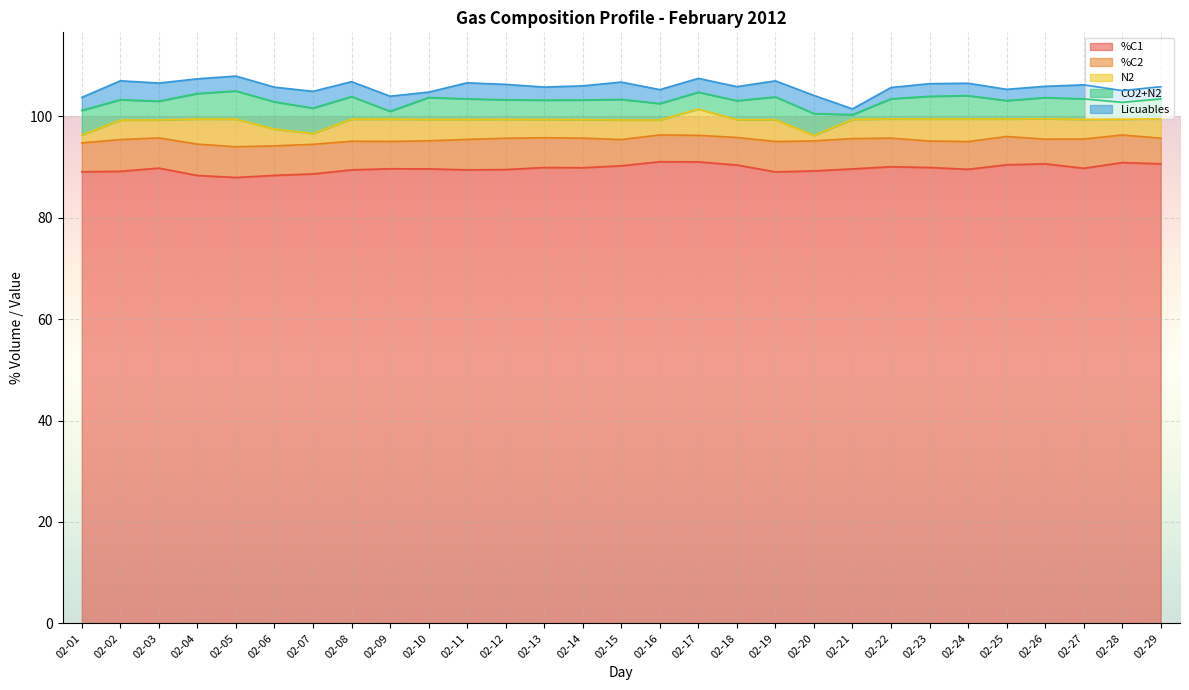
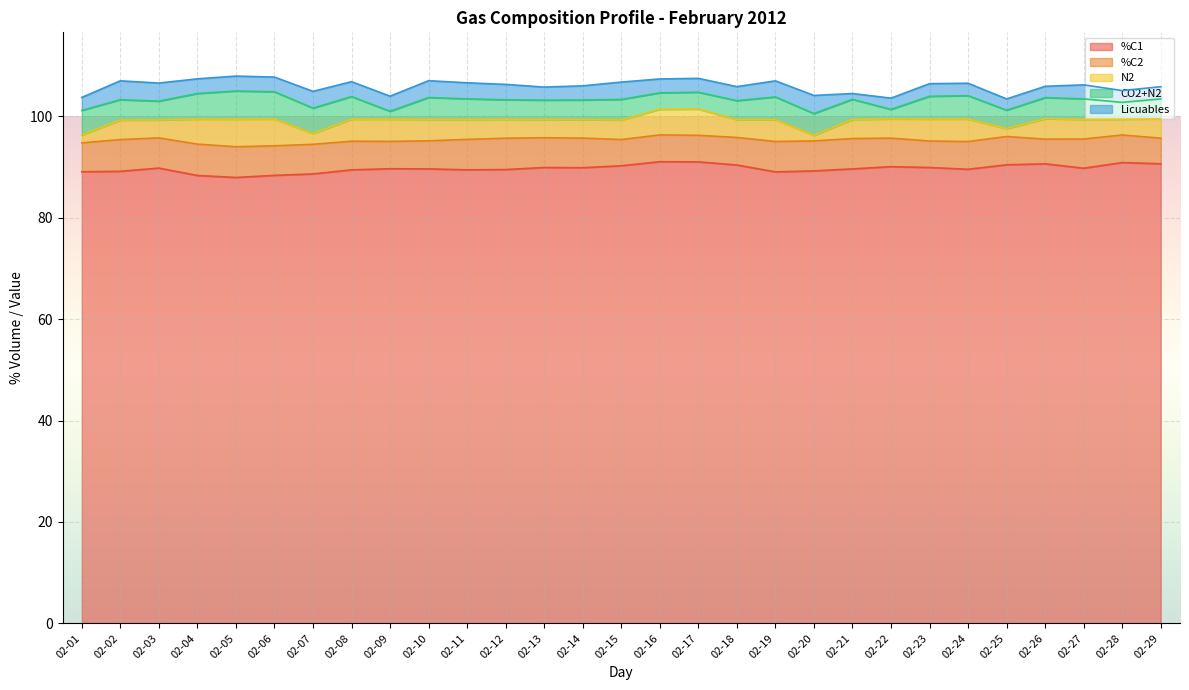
N2, 02-06: 3 -> 5
Licuables, 02-10: 1 -> 3
N2, 02-16: 3 -> 5
CO2+N2, 02-21: 1 -> 4
CO2+N2, 02-22: 4 -> 2
N2, 02-25: 3 -> 2
